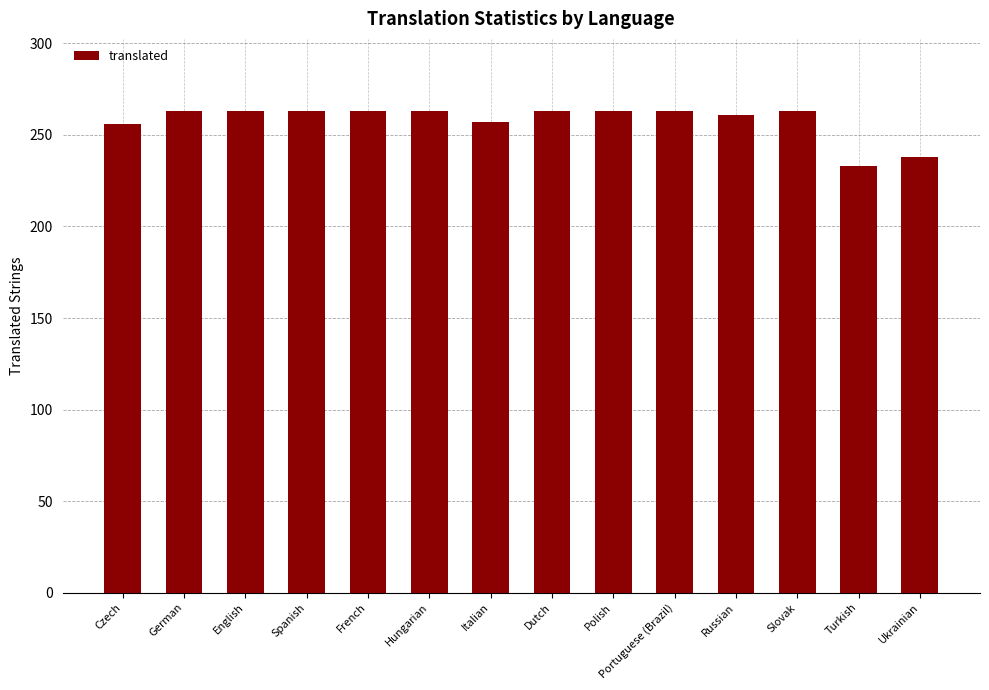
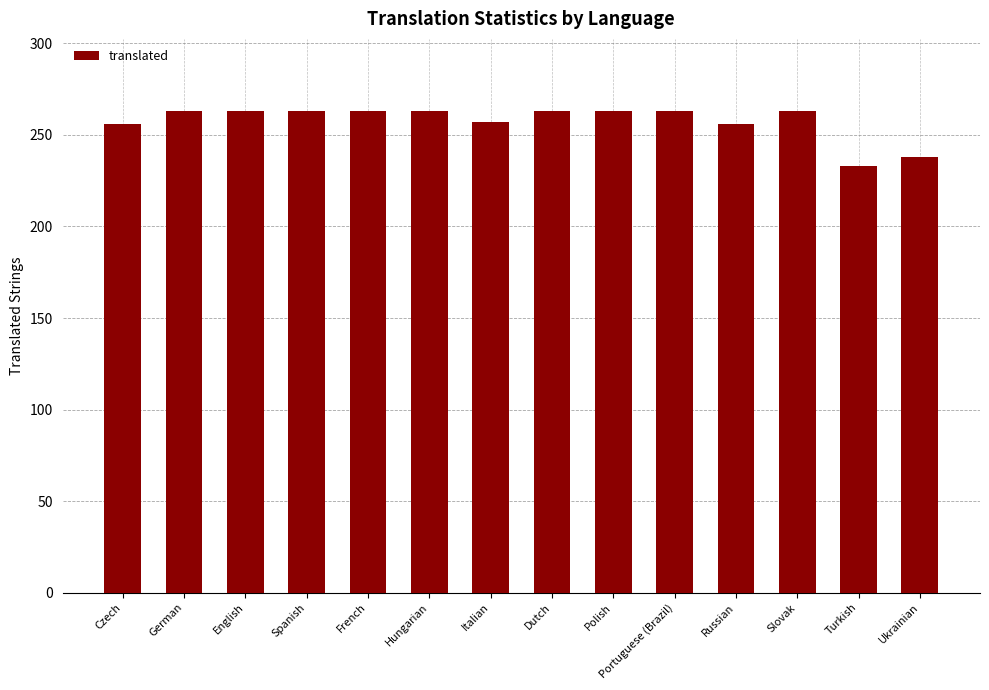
Russian: 261 -> 256
